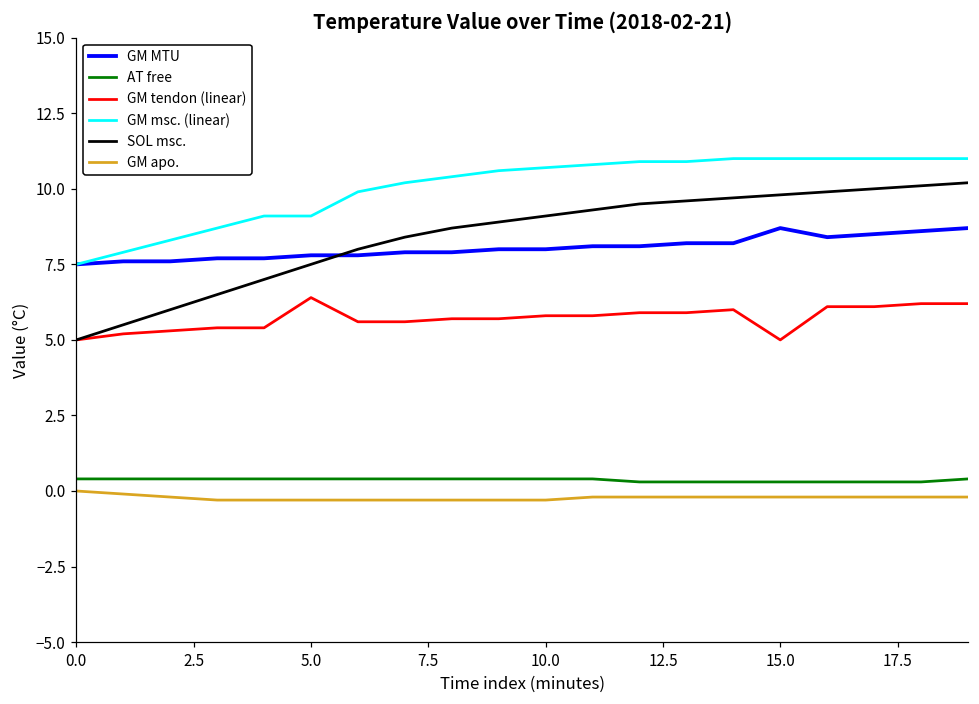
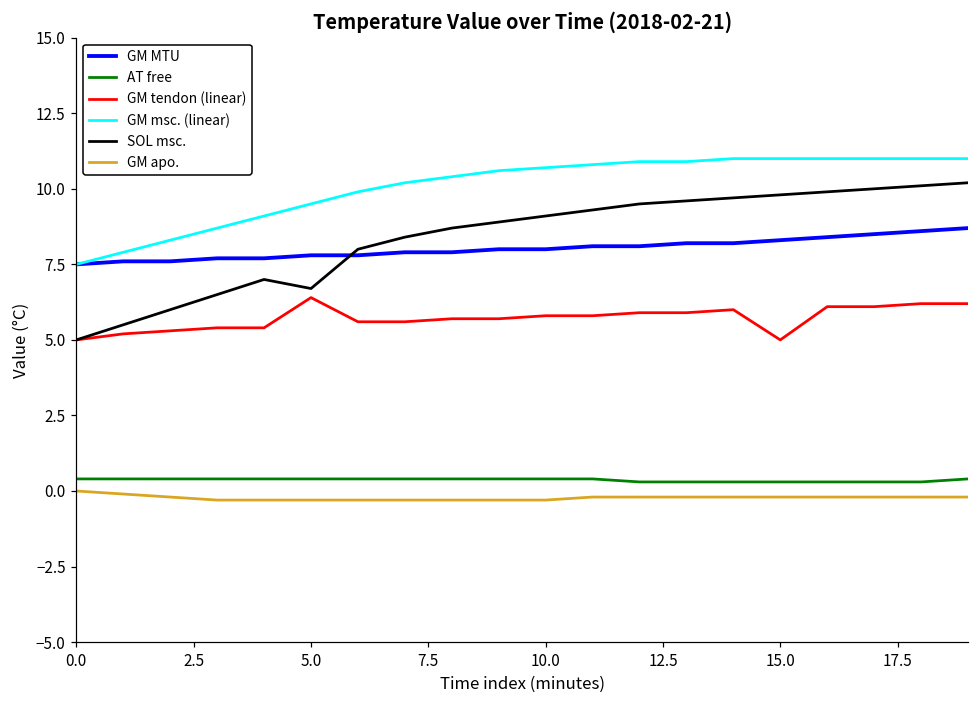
GM msc. (linear), 5.0: 9.1 -> 9.5
SOL msc., 5.0: 7.5 -> 6.7
GM MTU, 15.0: 8.7 -> 8.3
